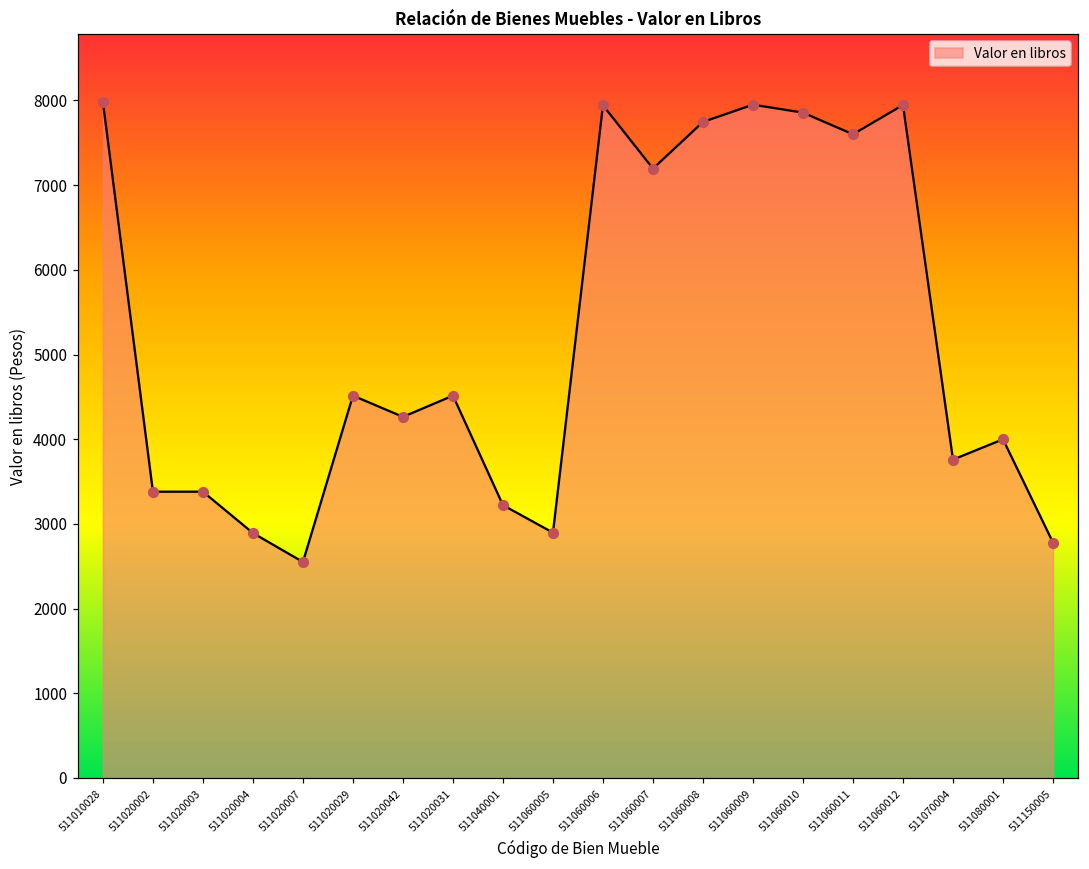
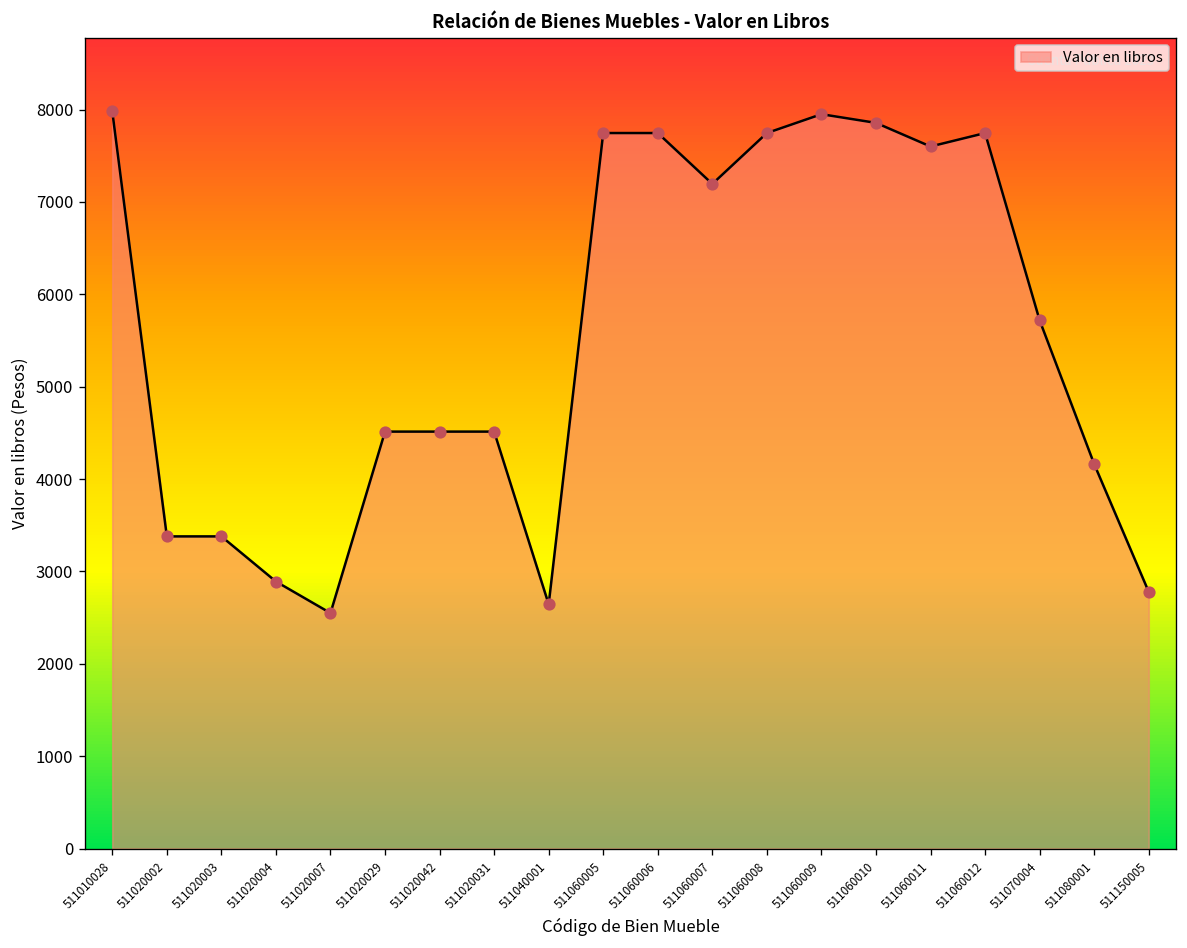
511020042: 4300 -> 4500
511040001: 3200 -> 2600
511060005: 2900 -> 7700
511060006: 7900 -> 7700
511060012: 7900 -> 7700
511070004: 3800 -> 5700
511080001: 4000 -> 4200
